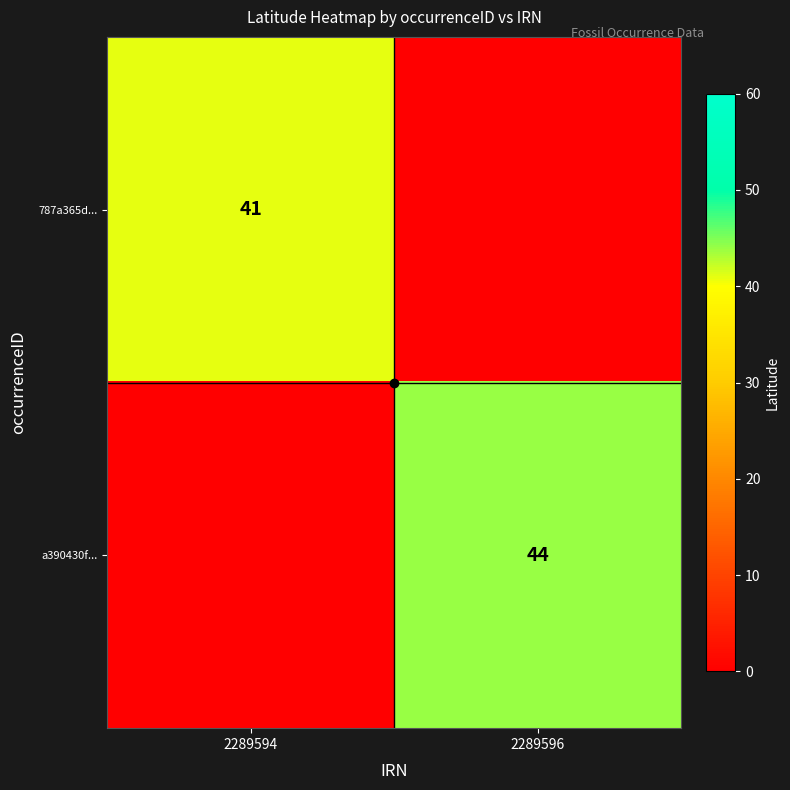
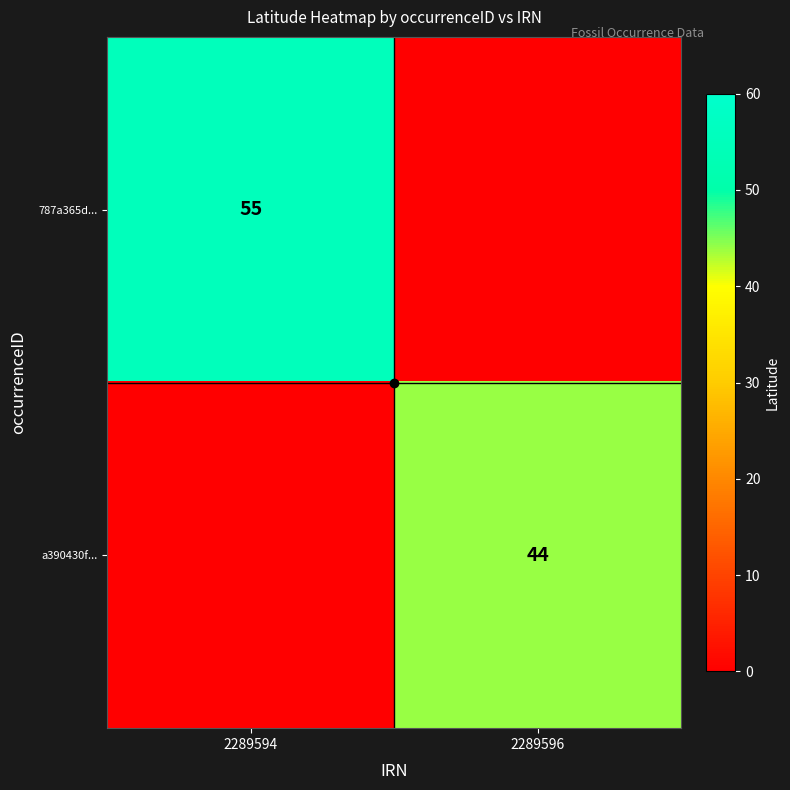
787a365d..., 2289594: 41 -> 55
